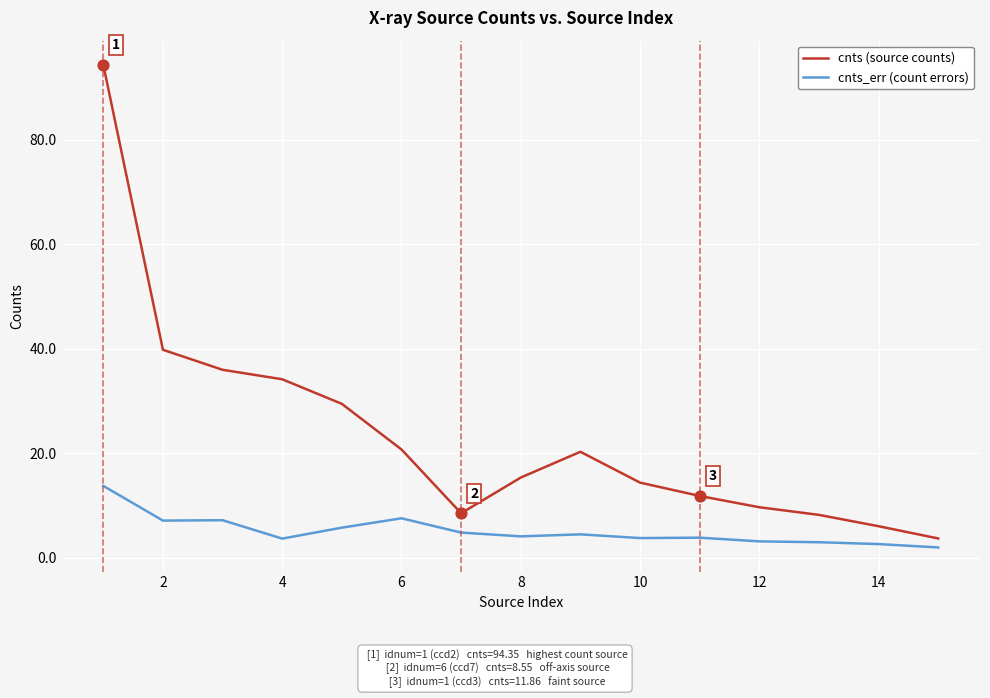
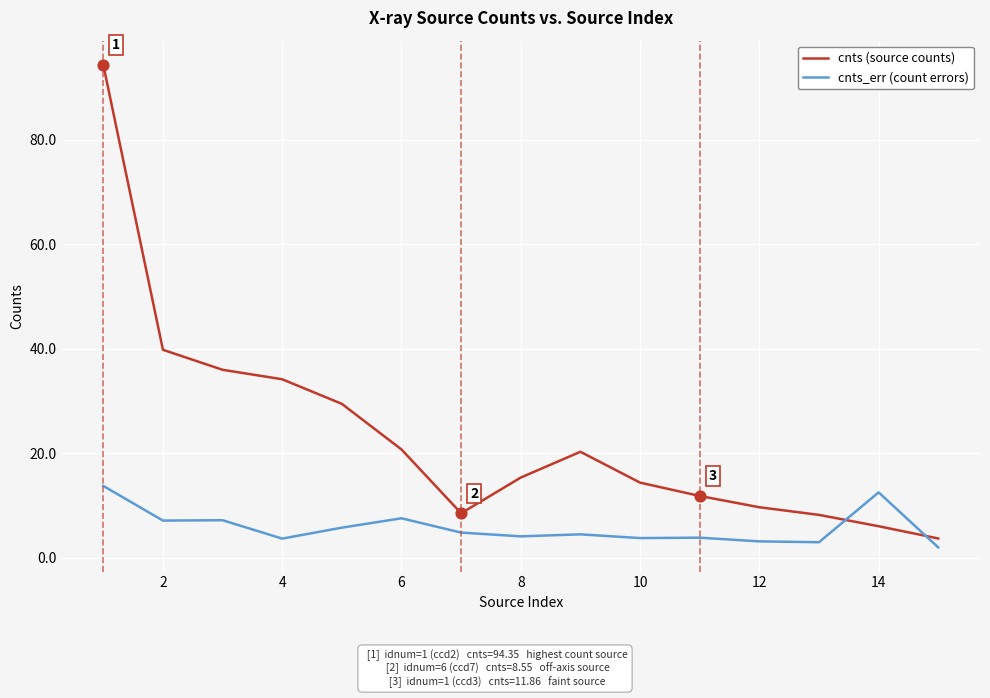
cnts_err (count errors), 14: 3 -> 13
